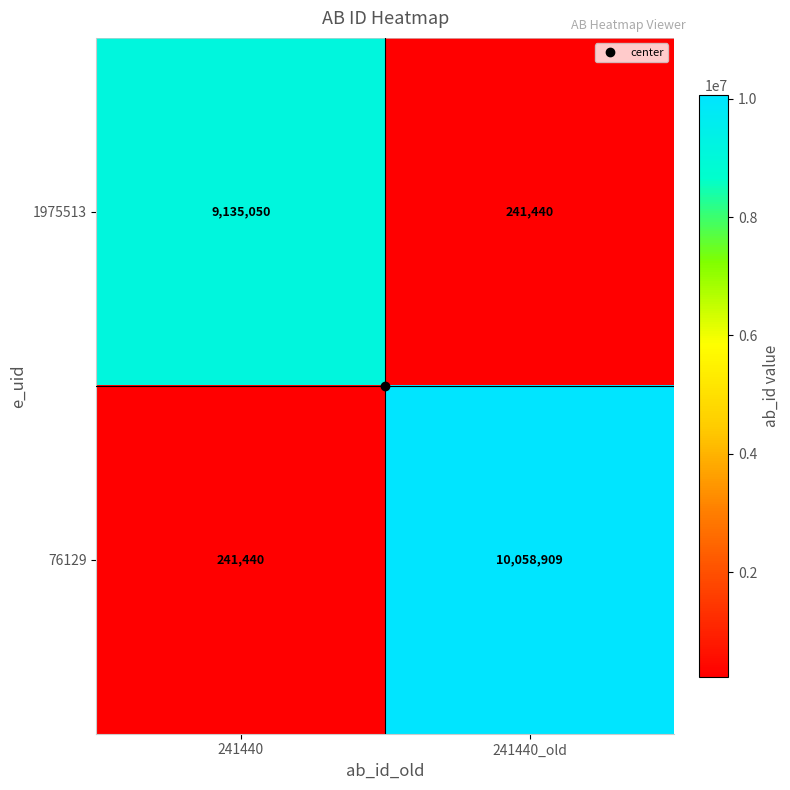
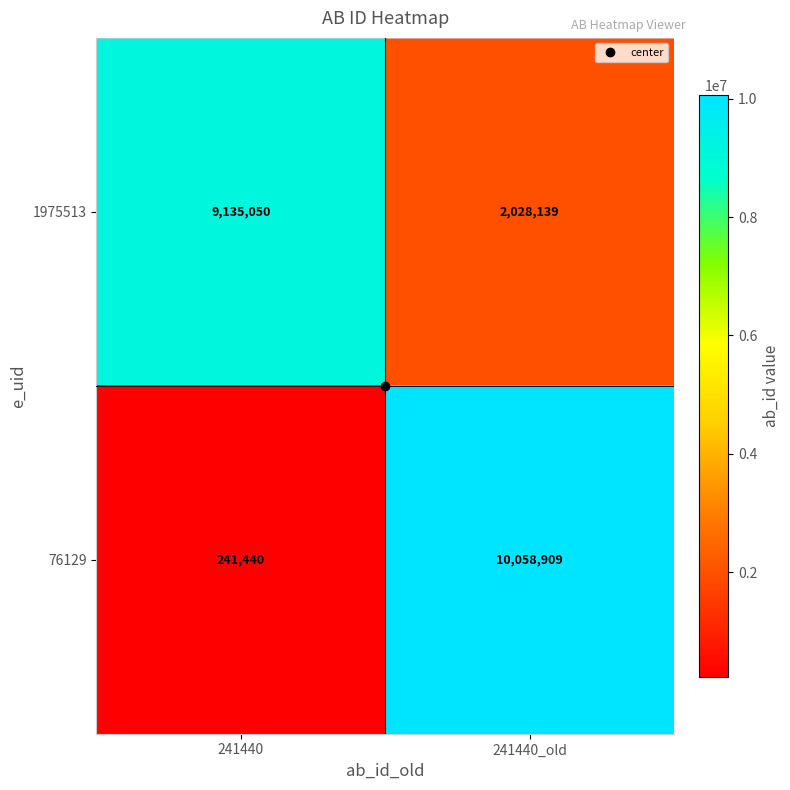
1975513, 241440_old: 241,440 -> 2,028,139
